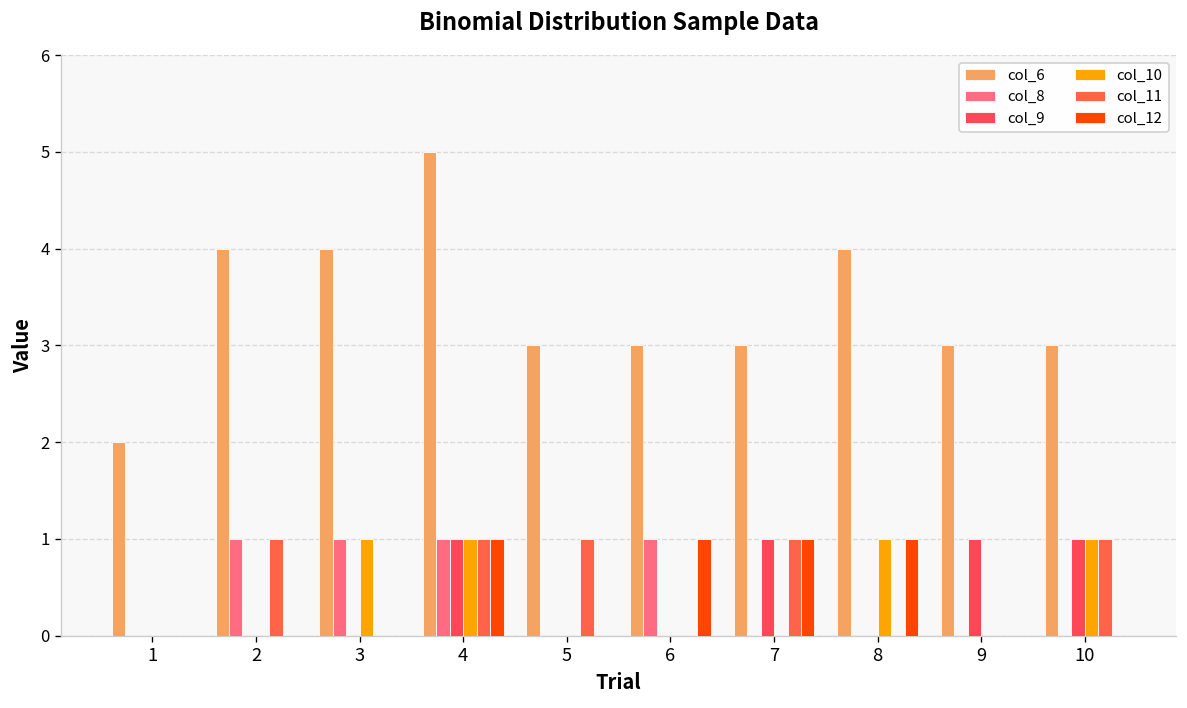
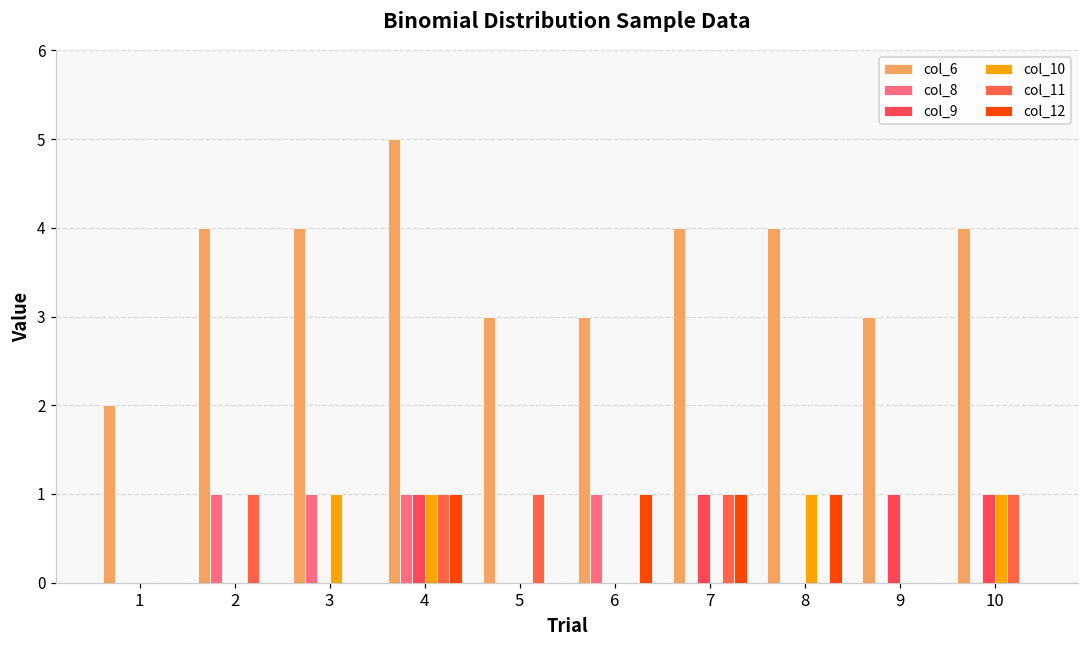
col_6, 7: 3 -> 4
col_6, 10: 3 -> 4
